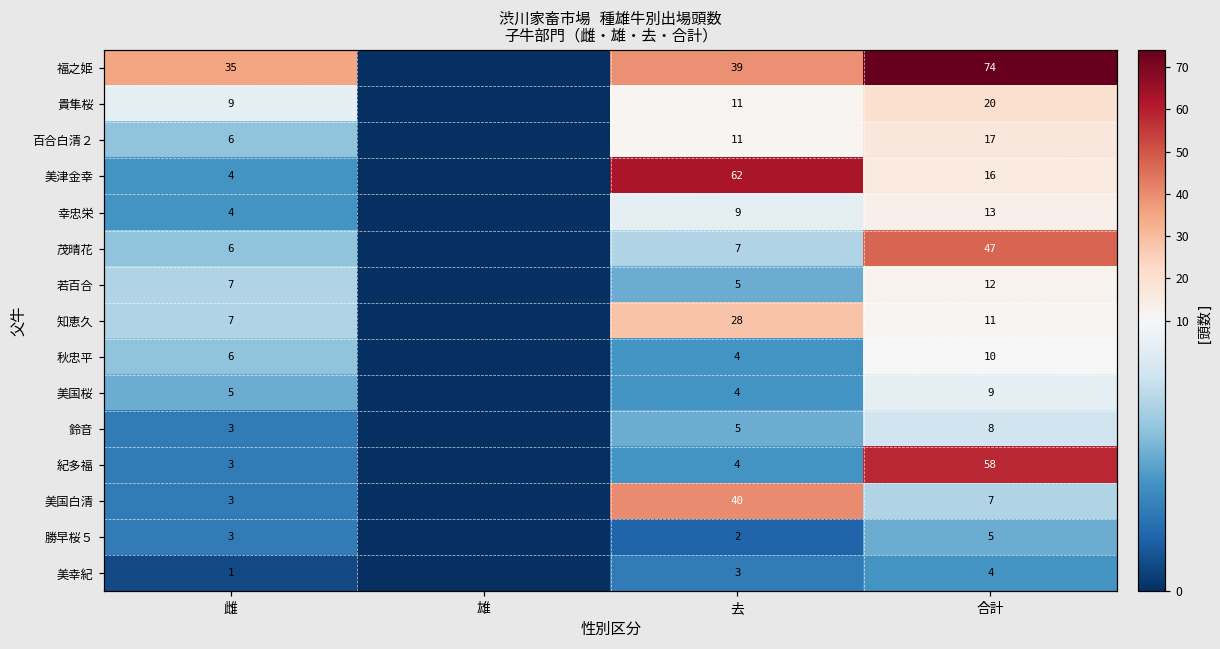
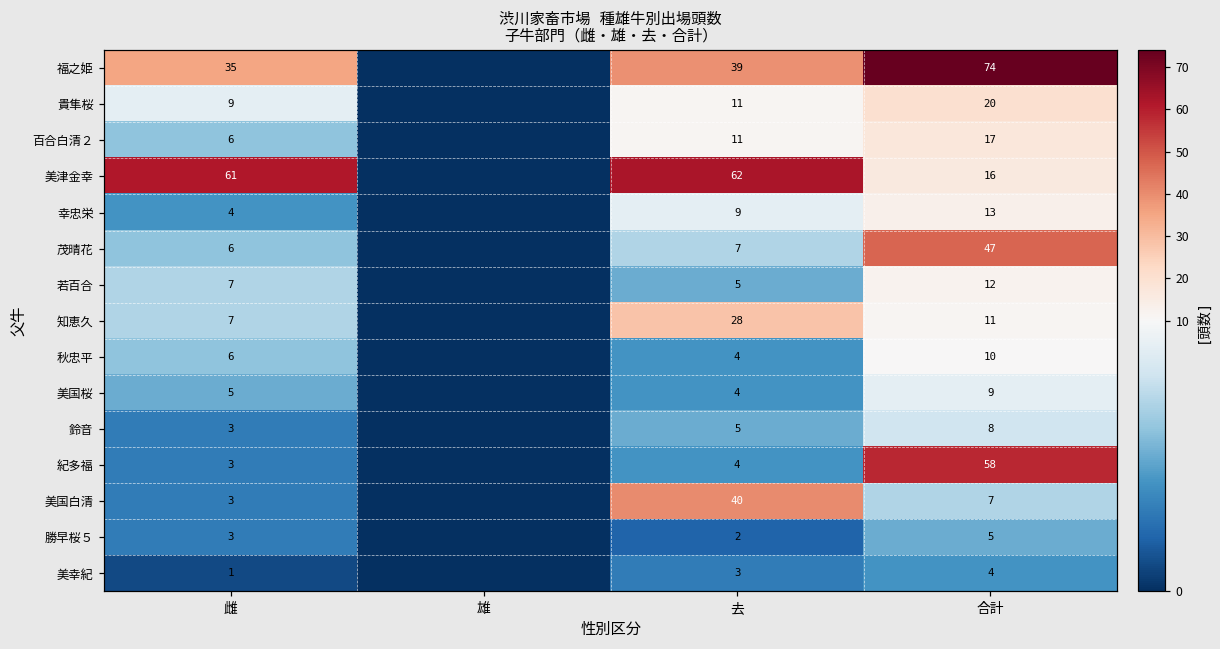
美津金幸, 雌: 4 -> 61
